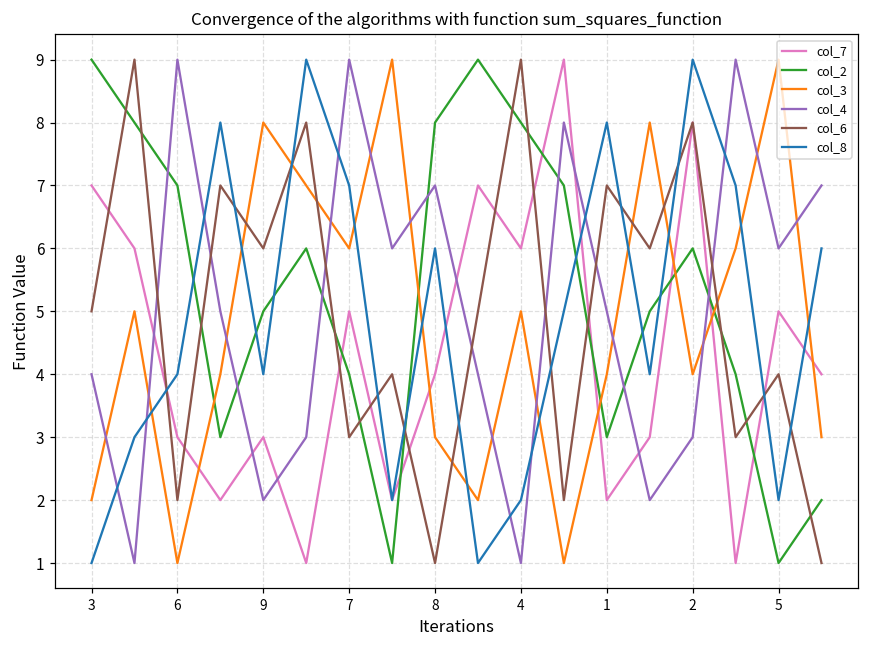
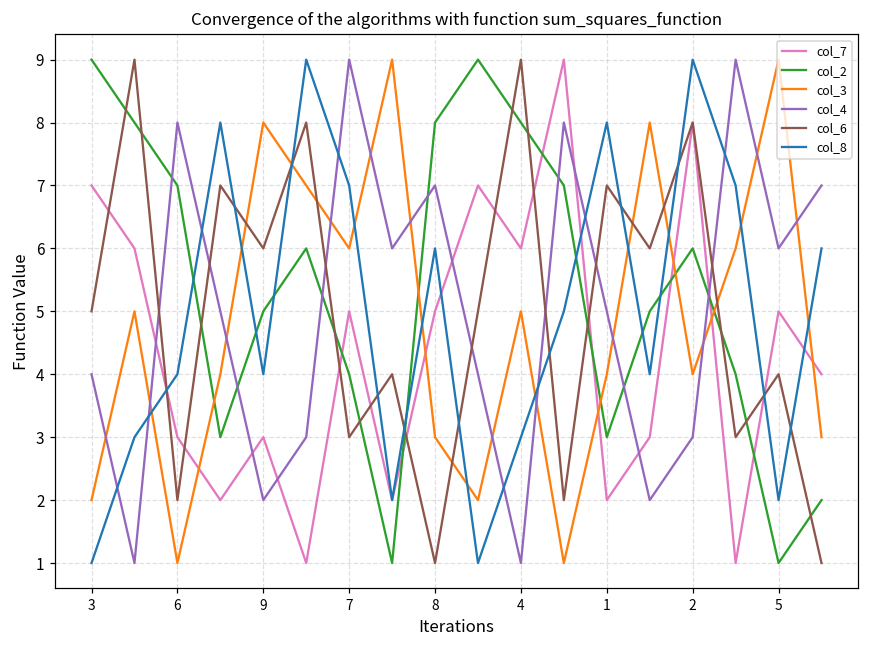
col_4, 6: 9 -> 8
col_7, 8: 4 -> 5
col_8, 4: 2 -> 3
